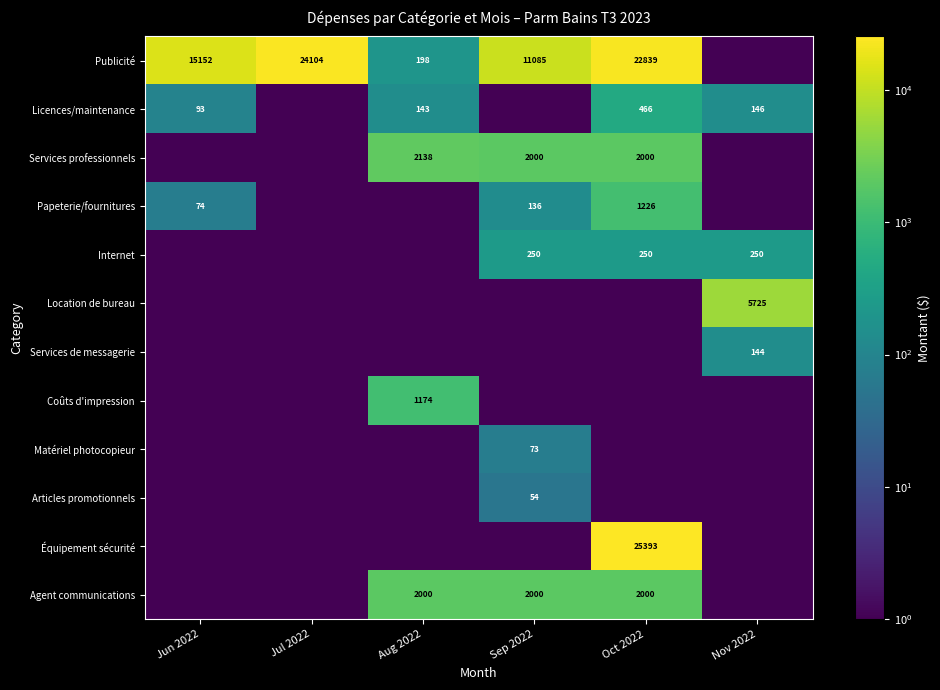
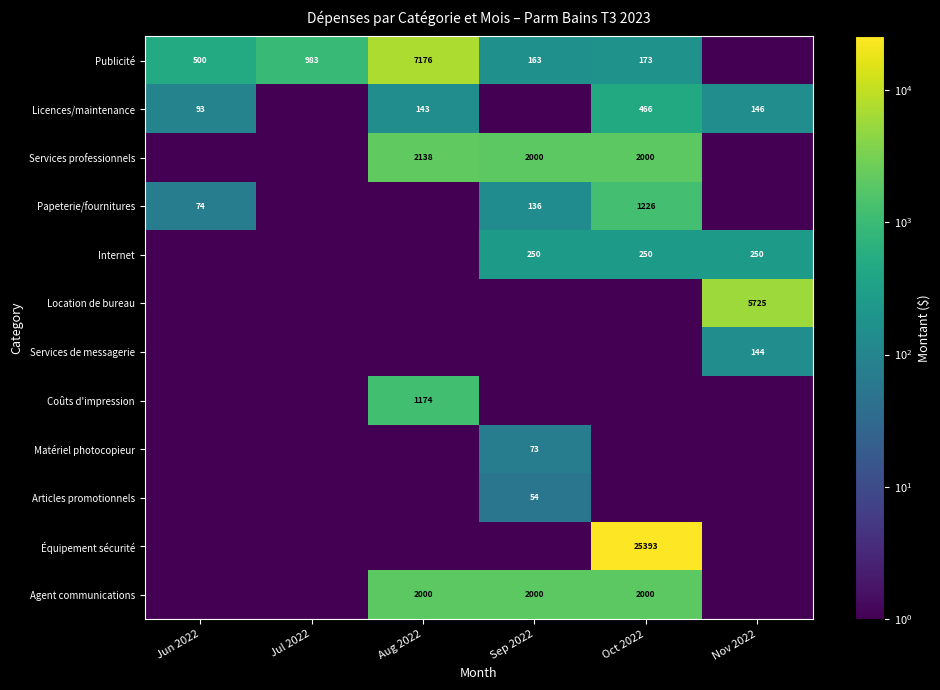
Publicité, Jun 2022: 15152 -> 500
Publicité, Jul 2022: 24104 -> 983
Publicité, Aug 2022: 198 -> 7176
Publicité, Sep 2022: 11085 -> 163
Publicité, Oct 2022: 22839 -> 173
